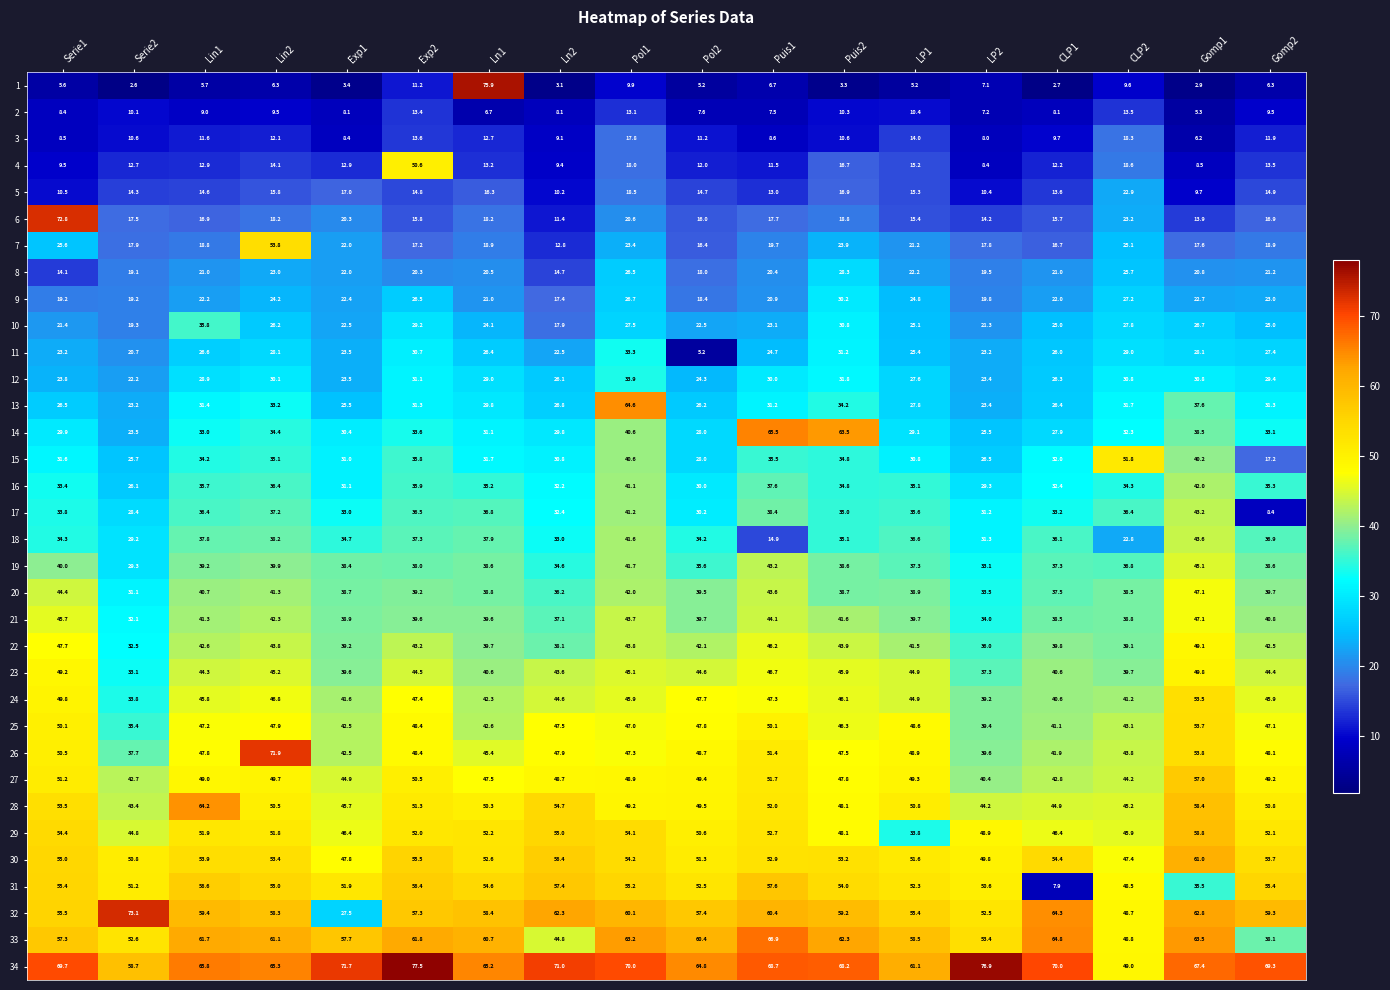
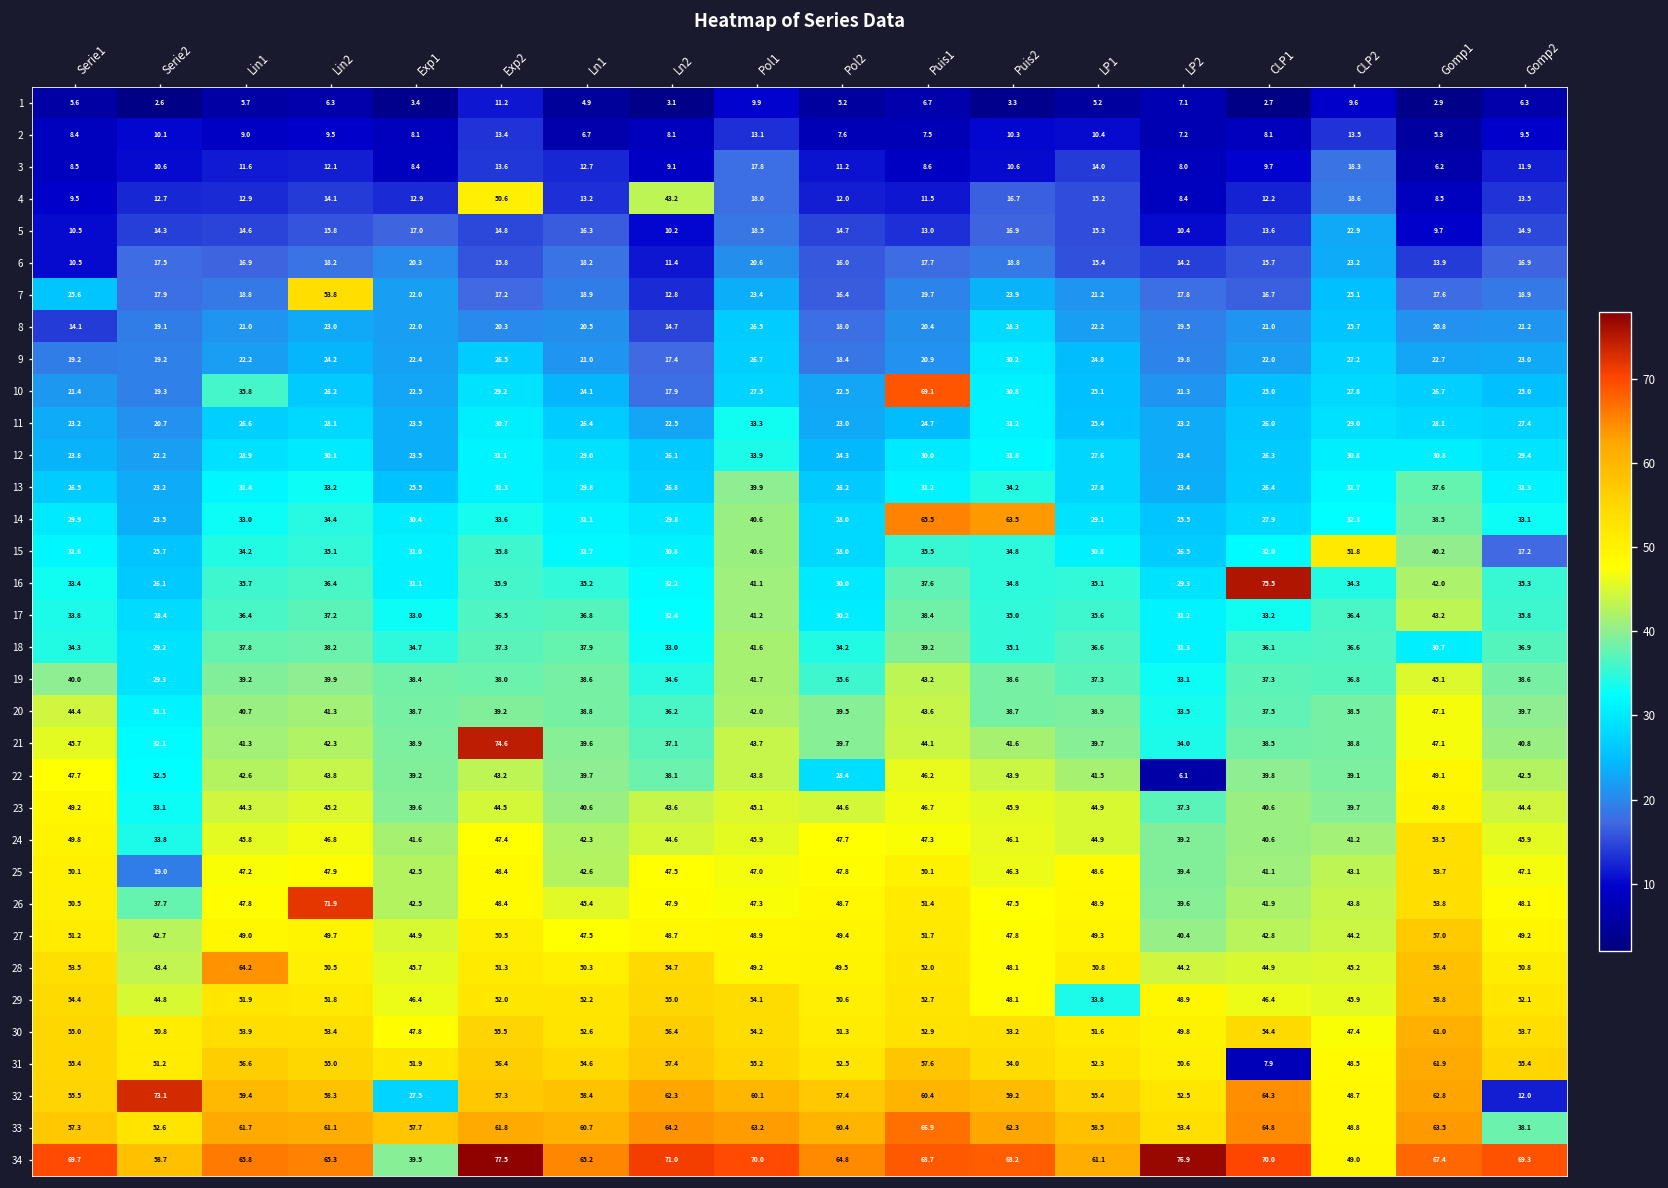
1, Ln1: 75.9 -> 4.9
4, Ln2: 9.4 -> 43.2
6, Serie1: 72.8 -> 10.5
10, Puis1: 23.1 -> 69.1
11, Pol2: 5.2 -> 23.0
13, Pol1: 64.6 -> 39.9
16, CLP1: 32.4 -> 75.5
17, Gomp2: 8.4 -> 35.8
18, Puis1: 14.9 -> 39.2
18, CLP2: 22.8 -> 36.6
18, Gomp1: 43.6 -> 30.7
21, Exp2: 39.6 -> 74.6
22, Pol2: 42.1 -> 28.4
22, LP2: 36.0 -> 6.1
25, Serie2: 35.4 -> 19.0
31, Gomp1: 35.5 -> 61.9
32, Gomp2: 59.3 -> 12.0
33, Ln2: 44.8 -> 64.2
34, Exp1: 71.7 -> 39.5
